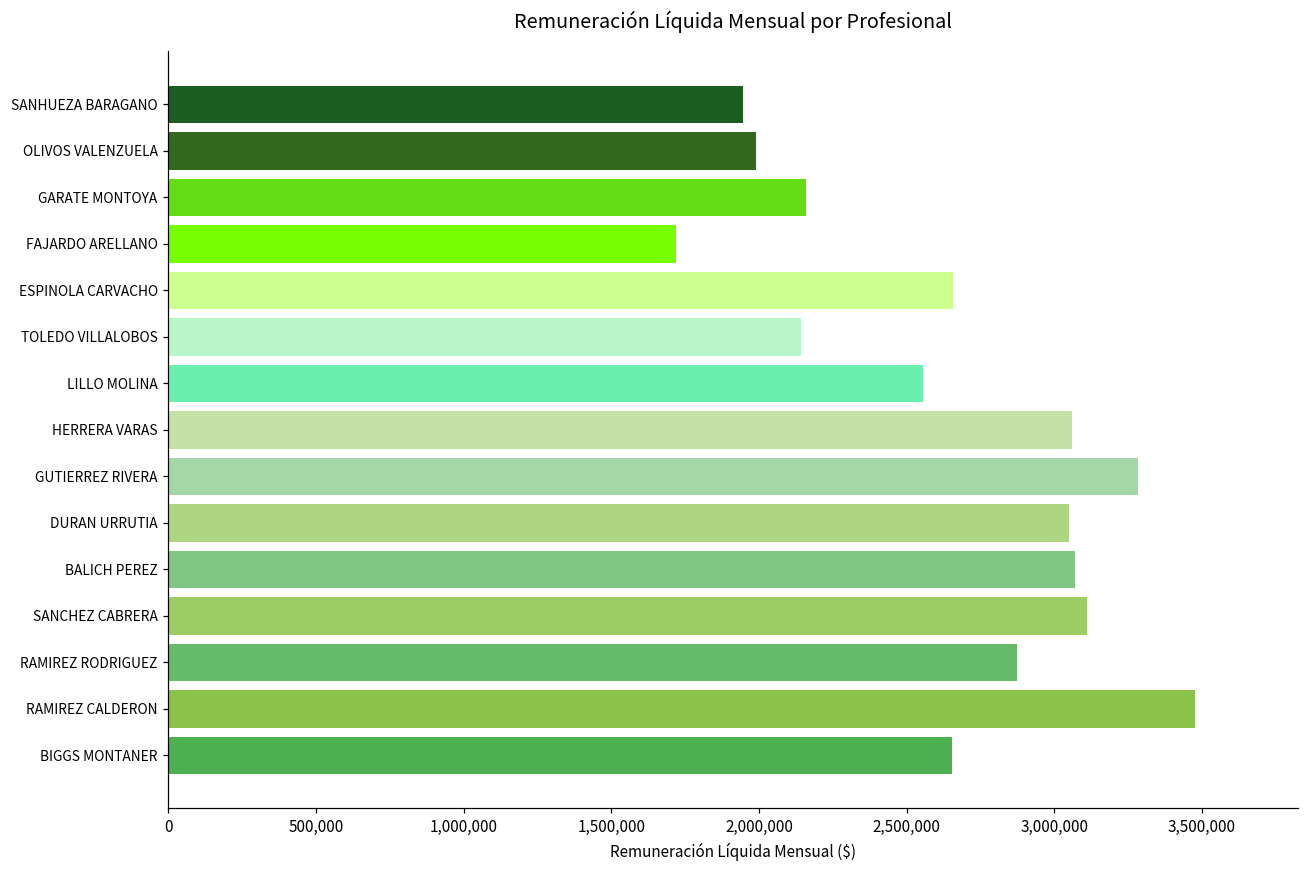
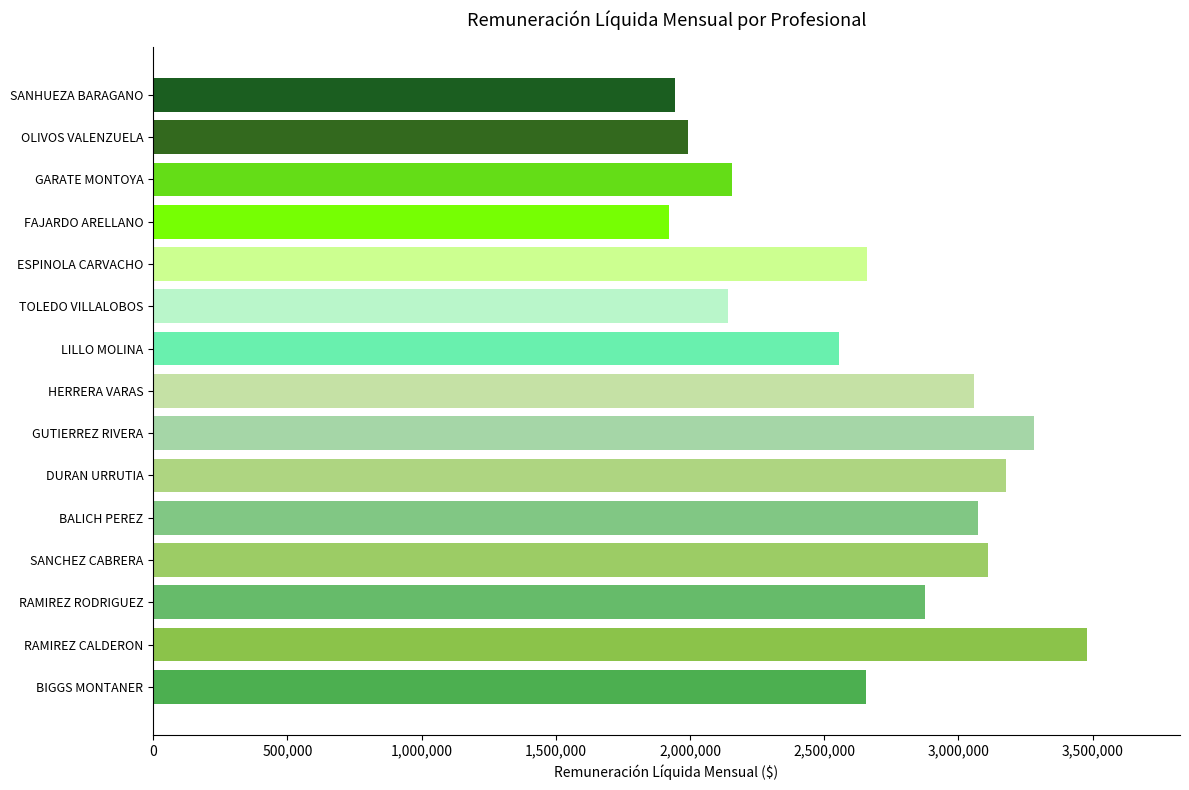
FAJARDO ARELLANO: 1,720,000 -> 1,920,000
DURAN URRUTIA: 3,050,000 -> 3,180,000
